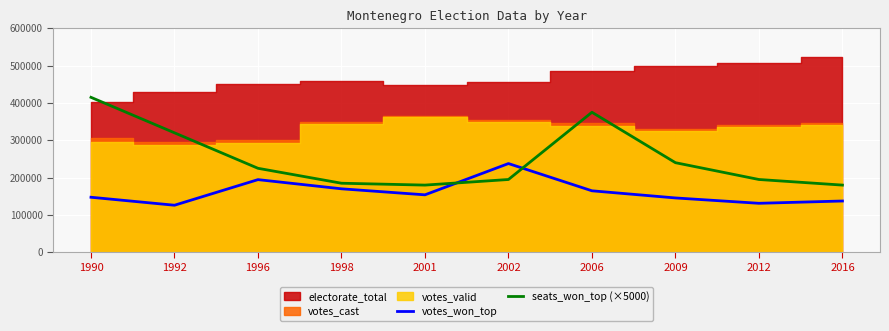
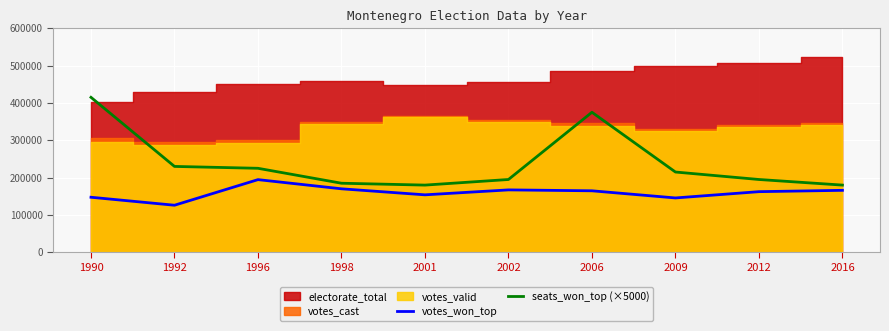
seats_won_top (×5000), 1992: 320000 -> 230000
votes_won_top, 2002: 240000 -> 170000
seats_won_top (×5000), 2009: 240000 -> 220000
votes_won_top, 2012: 130000 -> 160000
votes_won_top, 2016: 140000 -> 170000
